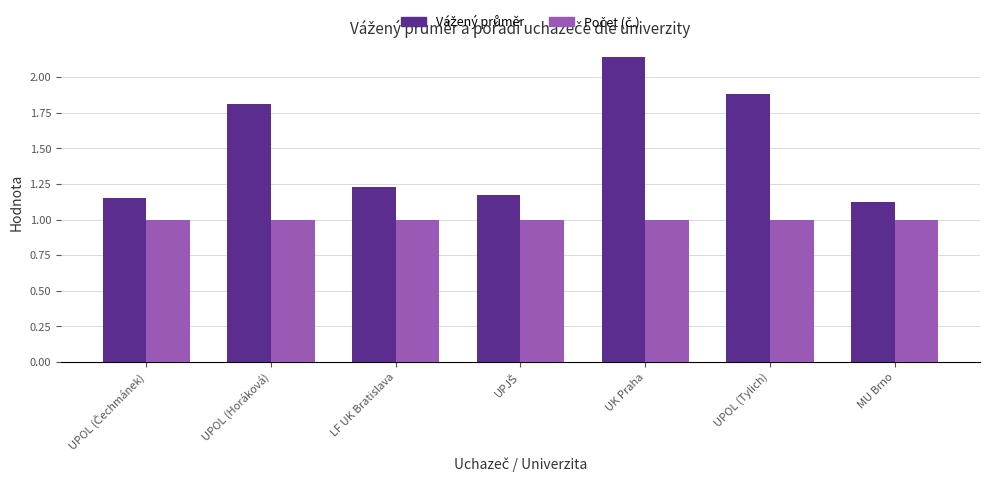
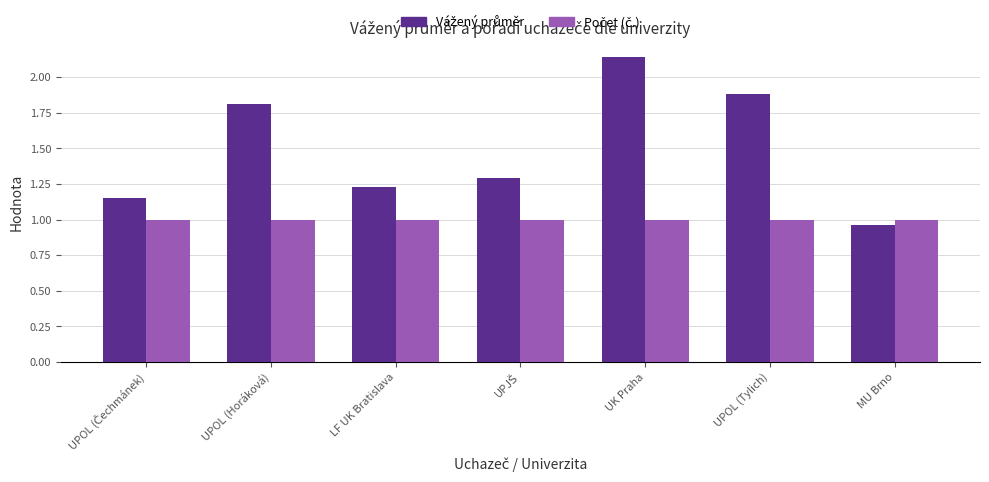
Vážený průměr, UPJŠ: 1.17 -> 1.29
Vážený průměr, MU Brno: 1.12 -> 0.96
